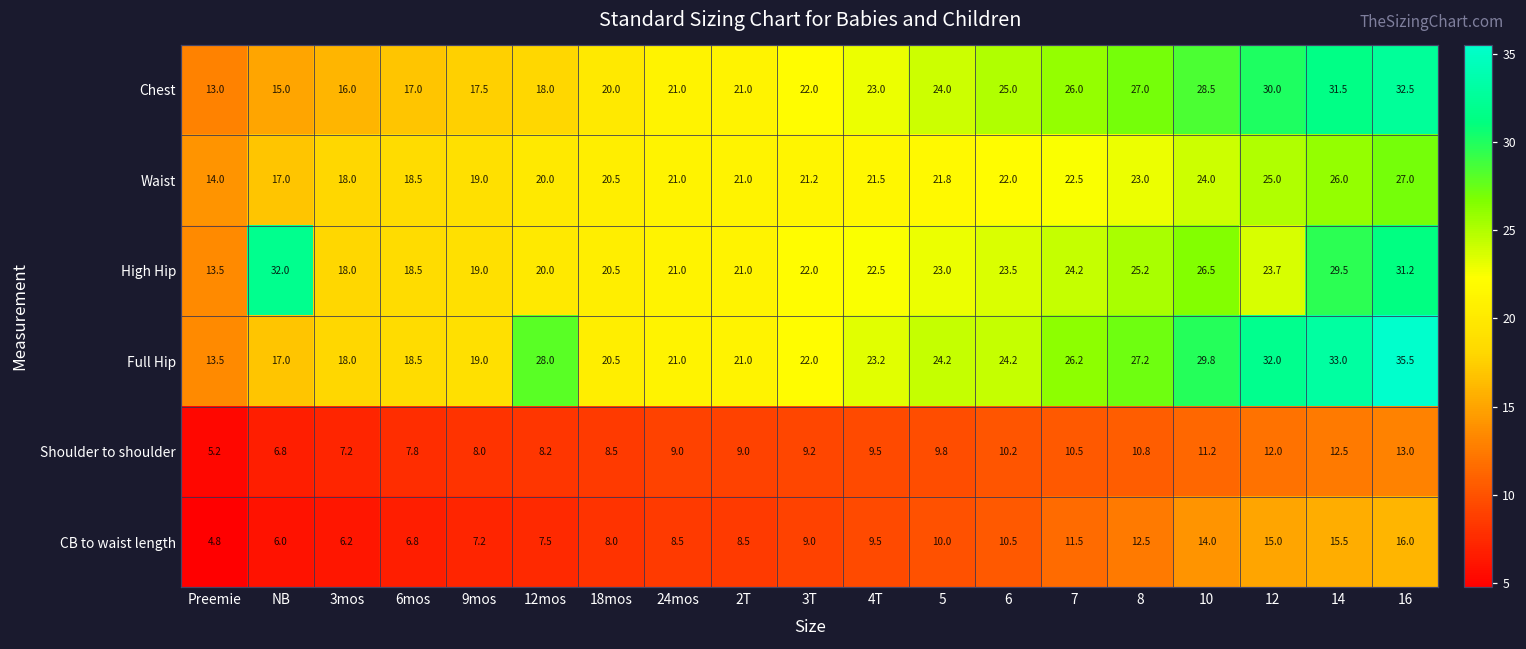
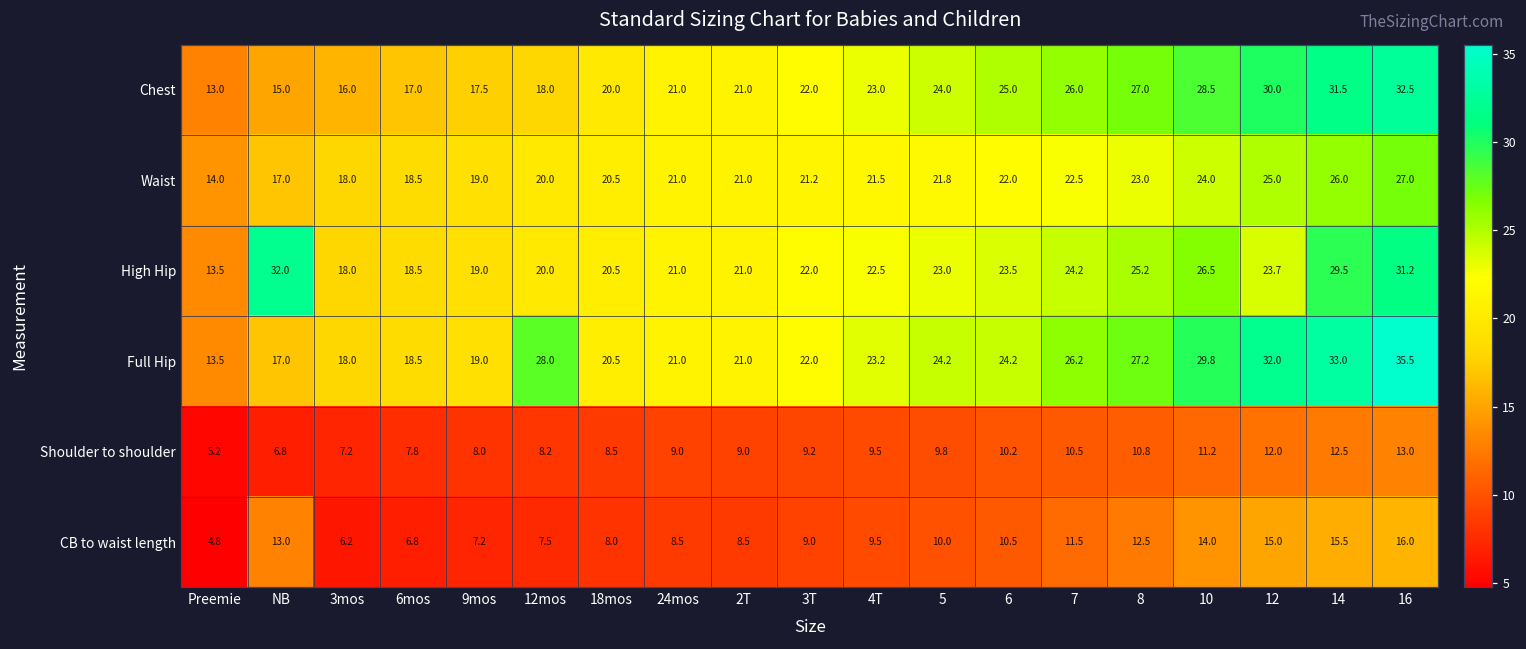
CB to waist length, NB: 6.0 -> 13.0
